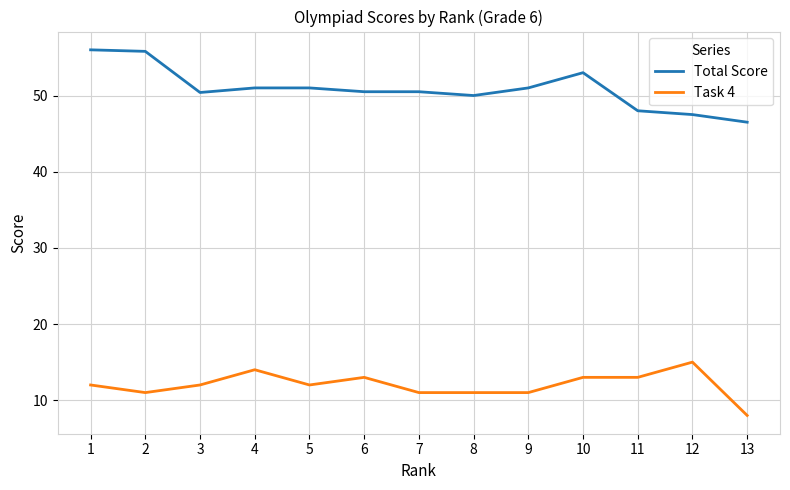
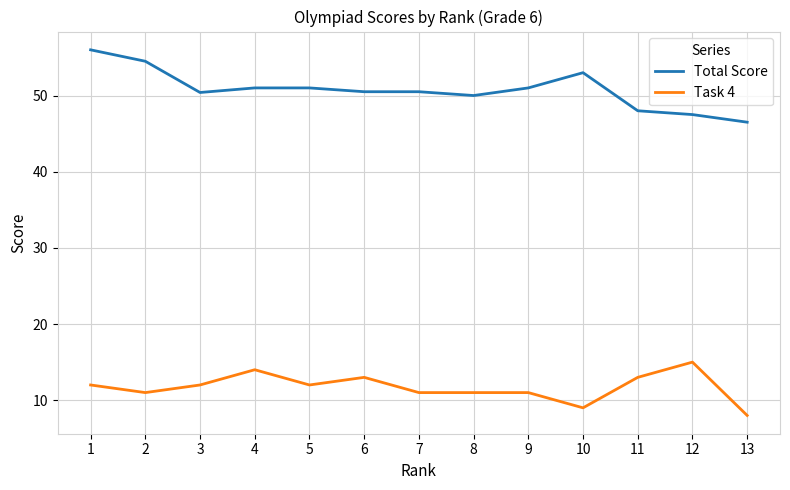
Total Score, 2: 56 -> 55
Task 4, 10: 13 -> 9
